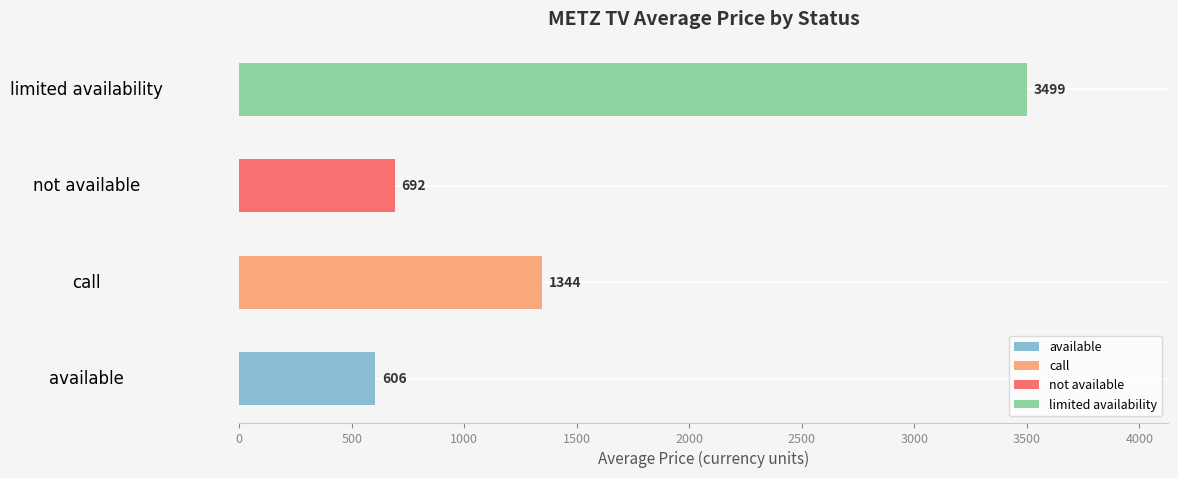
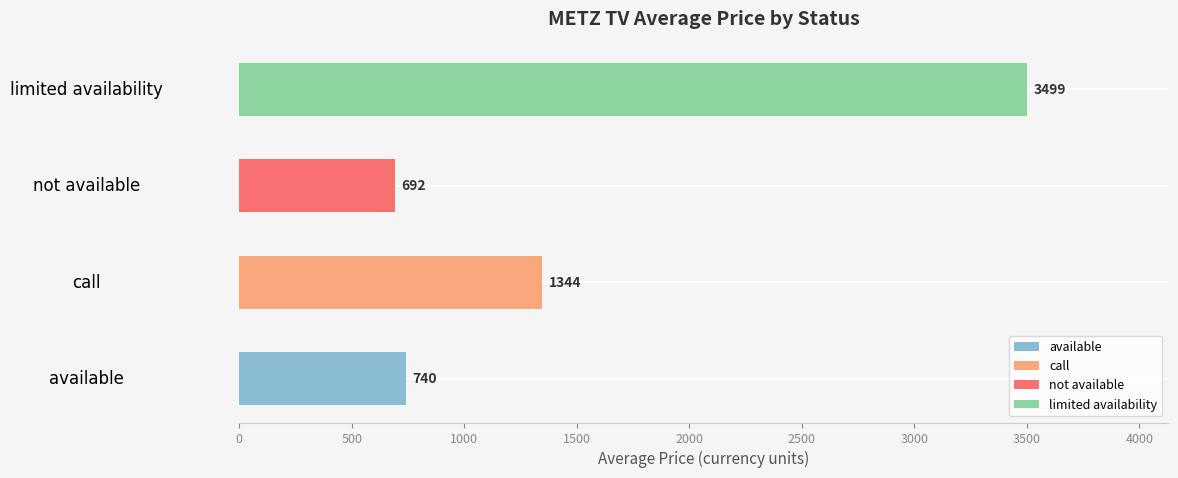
available: 606 -> 740
